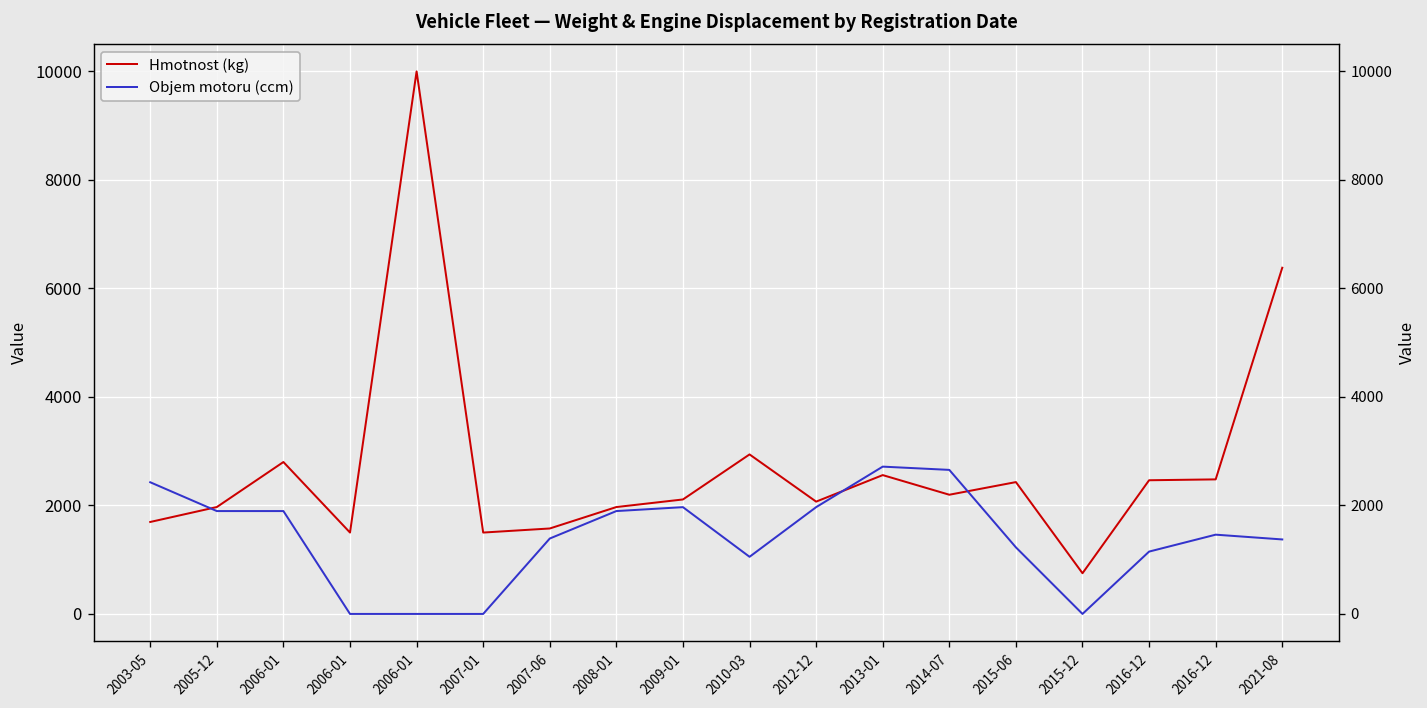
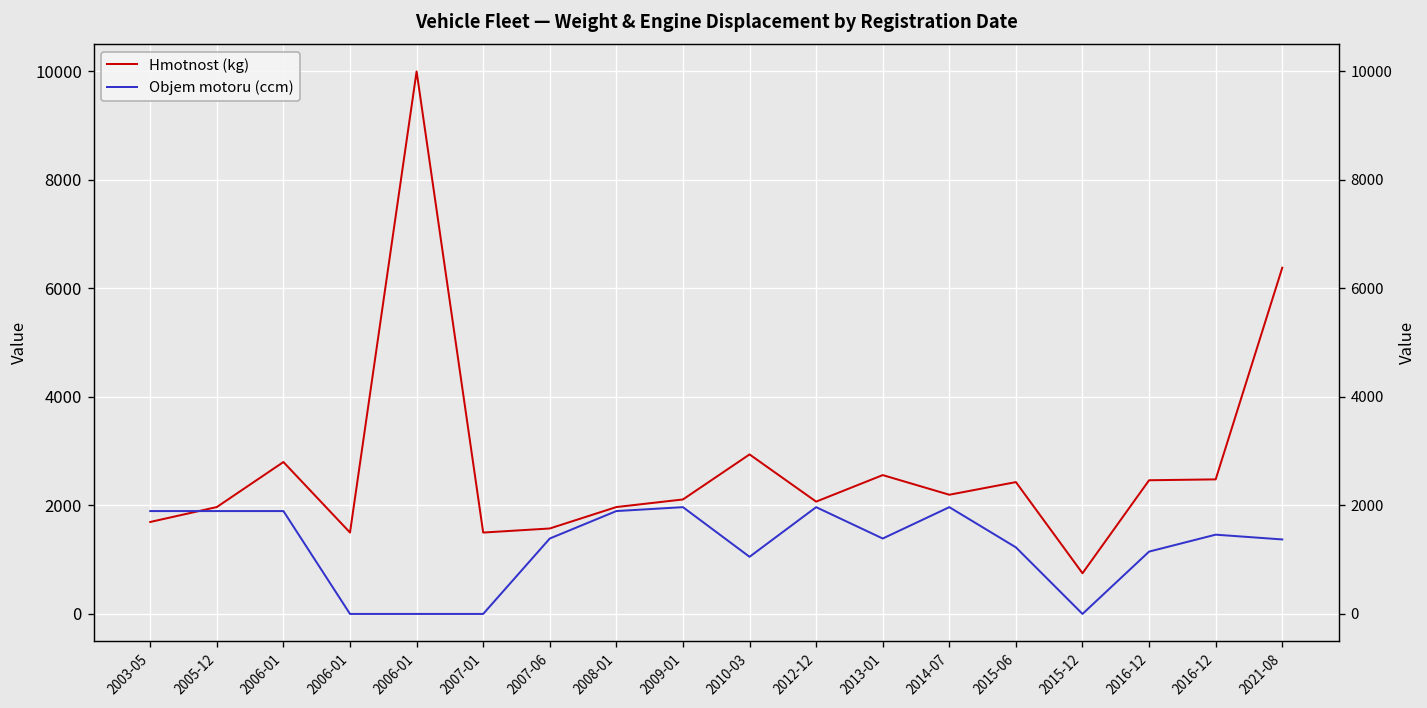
Objem motoru (ccm), 2003-05: 2400 -> 1900
Objem motoru (ccm), 2013-01: 2700 -> 1400
Objem motoru (ccm), 2014-07: 2700 -> 2000
